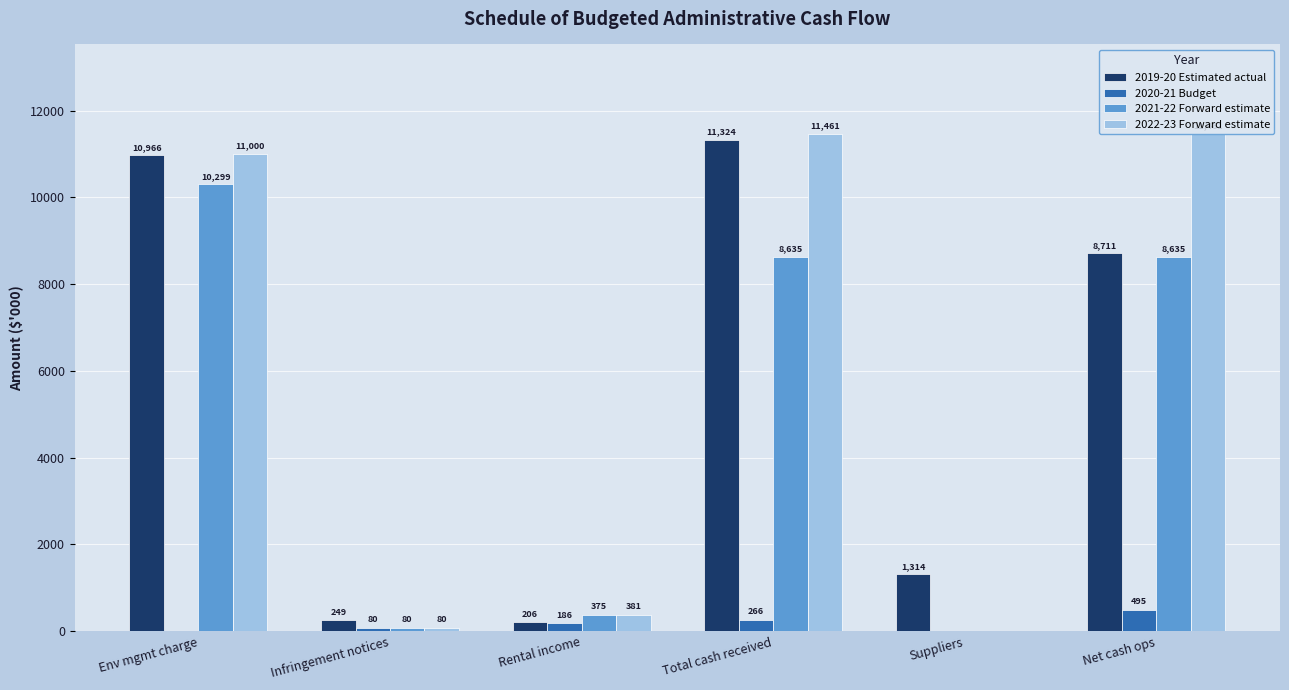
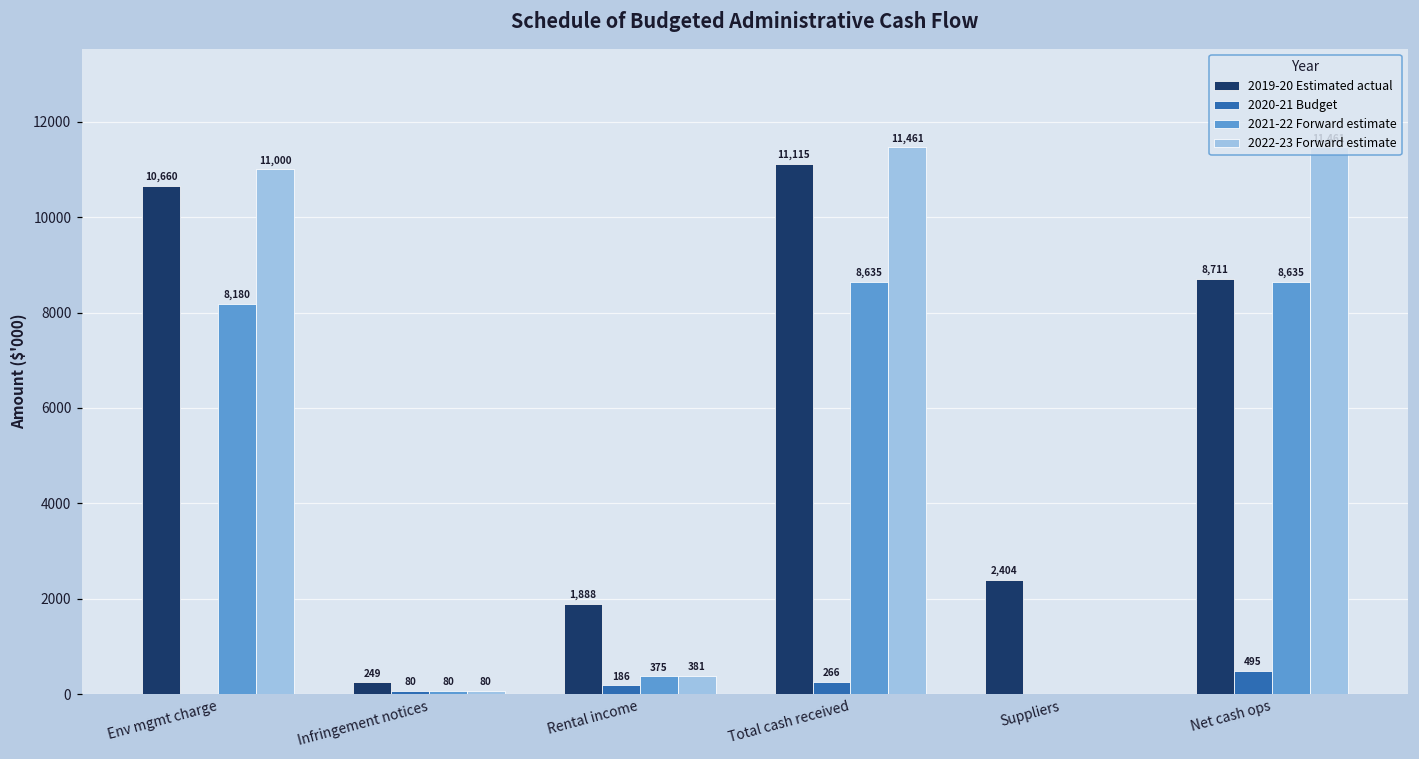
2019-20 Estimated actual, Env mgmt charge: 10,966 -> 10,660
2021-22 Forward estimate, Env mgmt charge: 10,299 -> 8,180
2019-20 Estimated actual, Rental income: 206 -> 1,888
2019-20 Estimated actual, Total cash received: 11,324 -> 11,115
2019-20 Estimated actual, Suppliers: 1,314 -> 2,404
